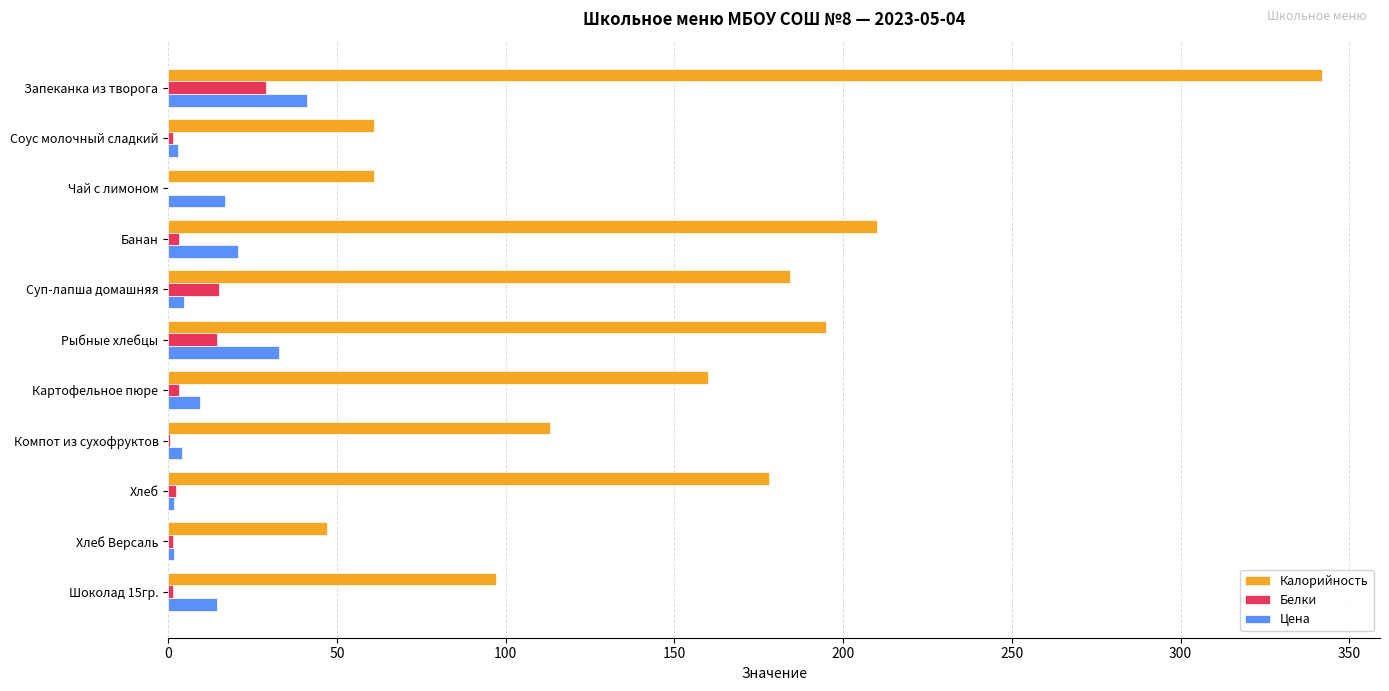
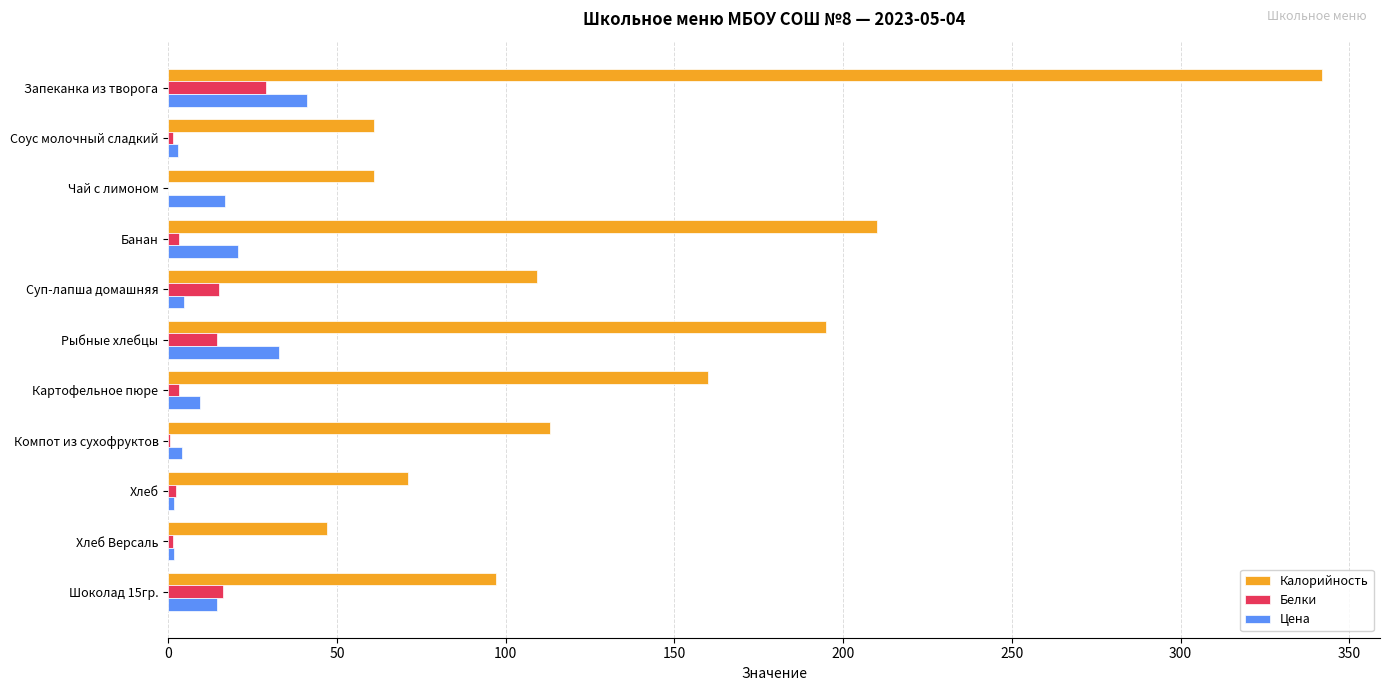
Калорийность, Суп-лапша домашняя: 184 -> 109
Калорийность, Хлеб: 178 -> 71
Белки, Шоколад 15гр.: 1 -> 16
